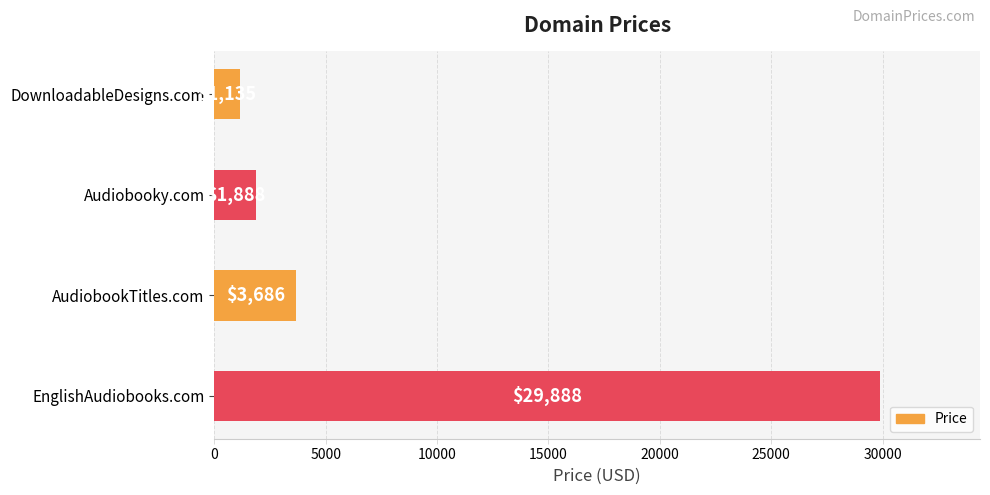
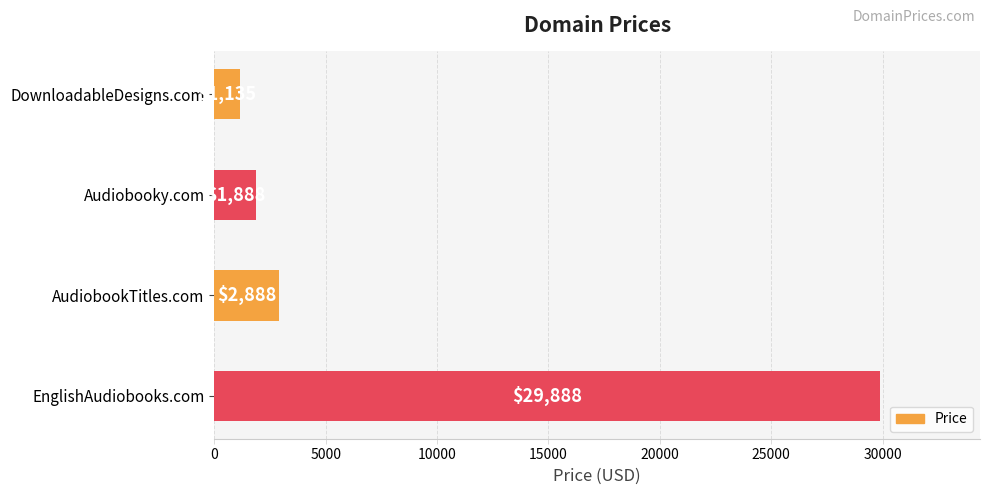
AudiobookTitles.com: $3,686 -> $2,888
